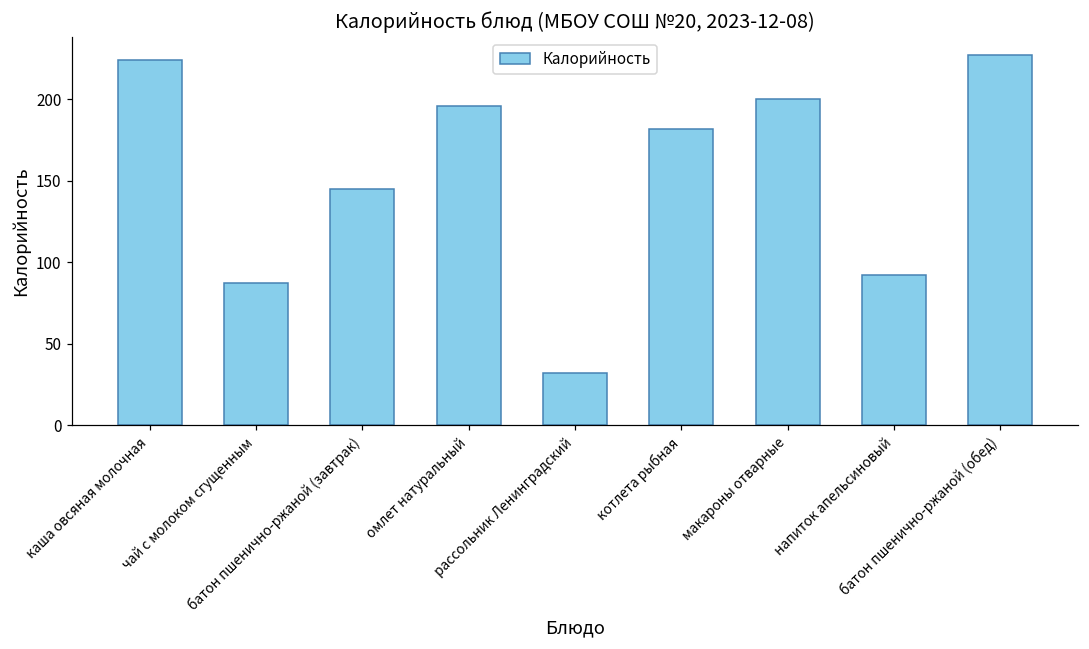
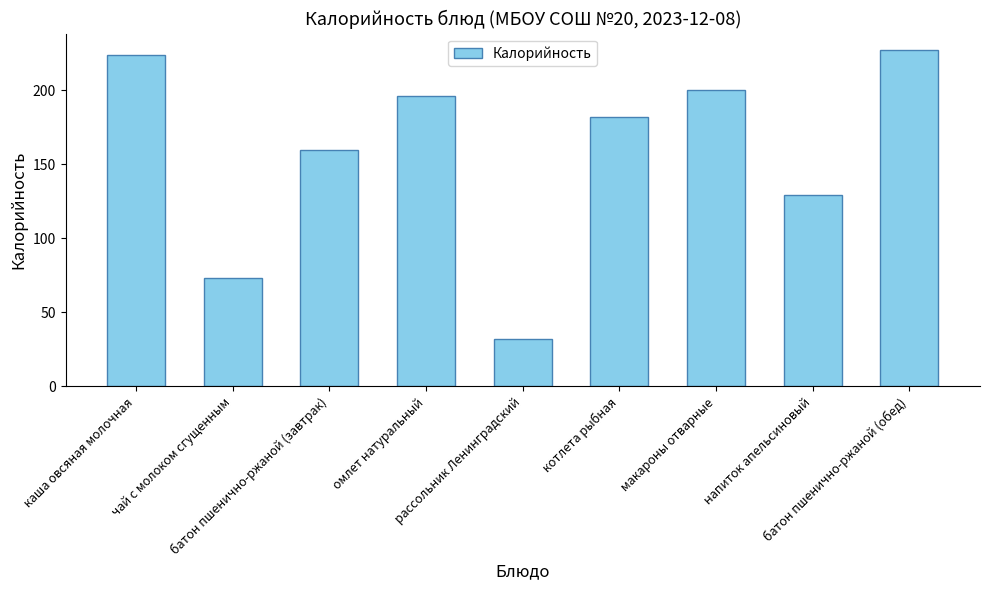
чай с молоком сгущенным: 87 -> 73
батон пшенично-ржаной (завтрак): 145 -> 160
напиток апельсиновый: 92 -> 129
